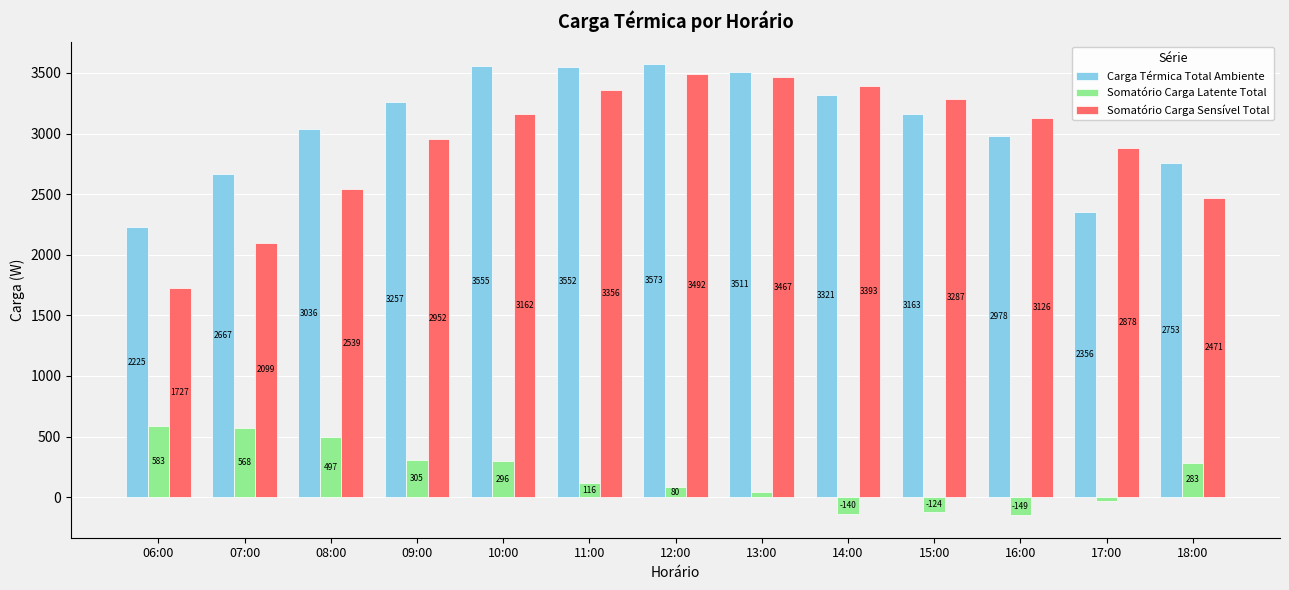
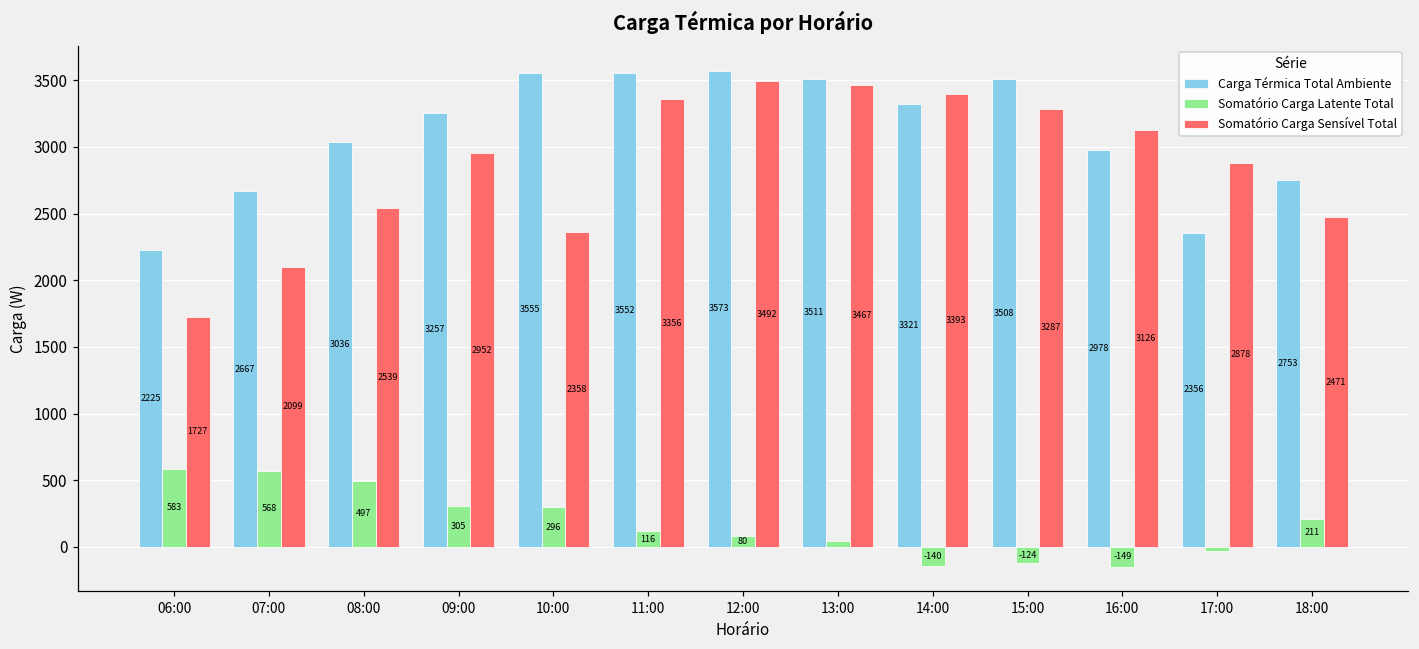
Somatório Carga Sensível Total, 10:00: 3162 -> 2358
Carga Térmica Total Ambiente, 15:00: 3163 -> 3508
Somatório Carga Latente Total, 18:00: 283 -> 211
